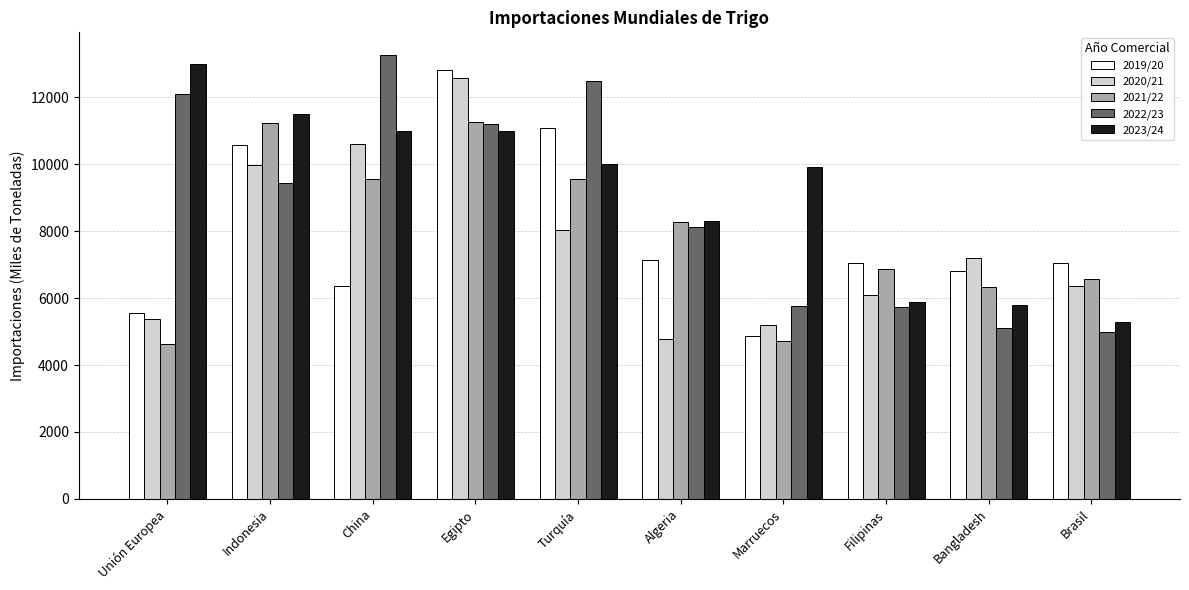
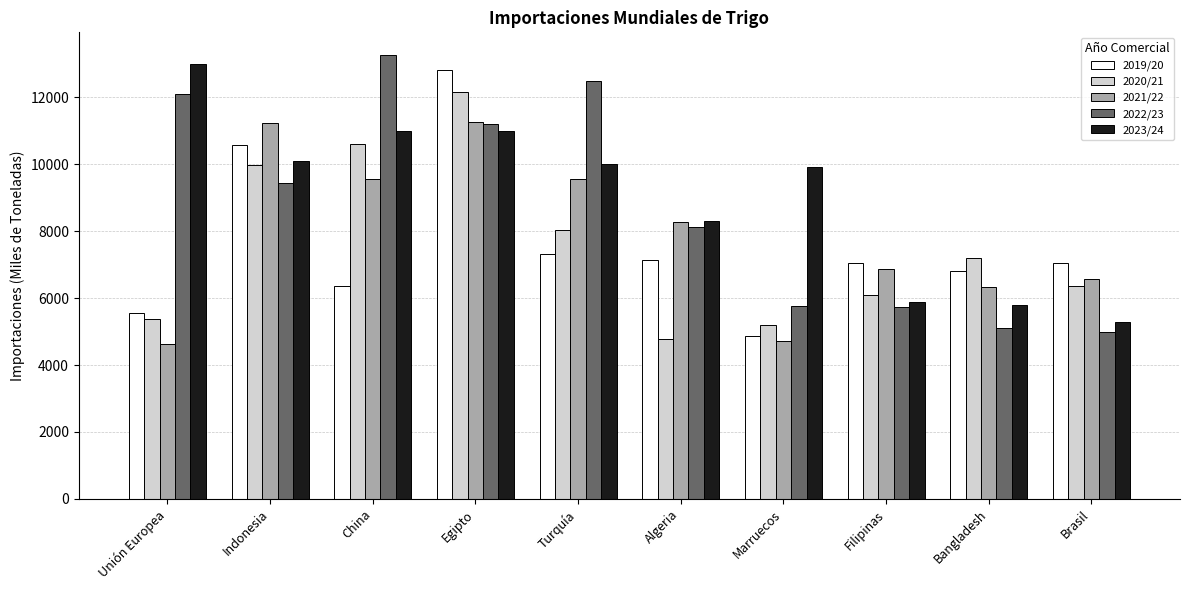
2023/24, Indonesia: 11500 -> 10100
2020/21, Egipto: 12600 -> 12100
2019/20, Turquía: 11100 -> 7300
